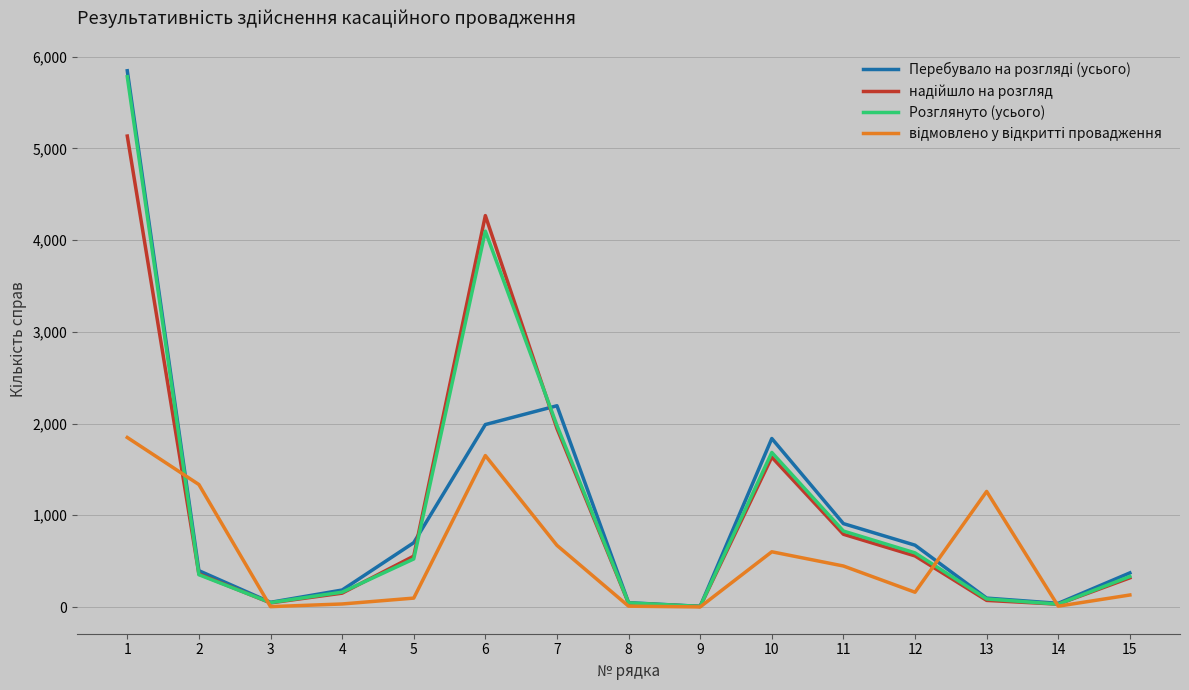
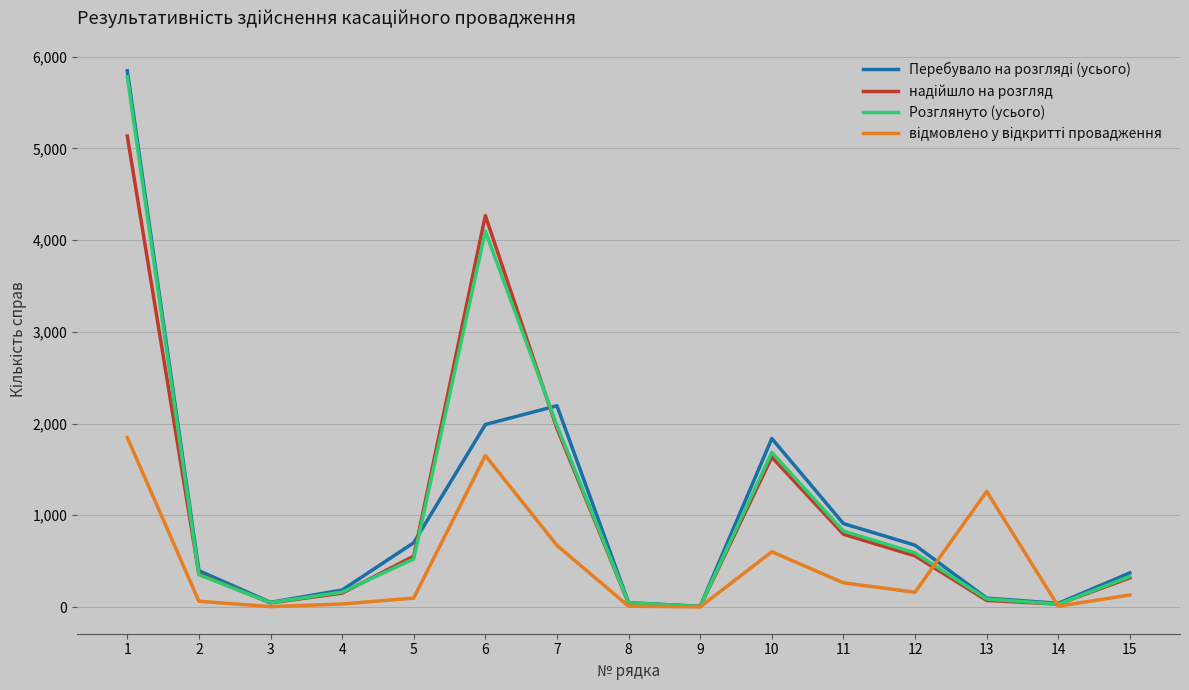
відмовлено у відкритті провадження, 2: 1,300 -> 100
відмовлено у відкритті провадження, 11: 400 -> 300
